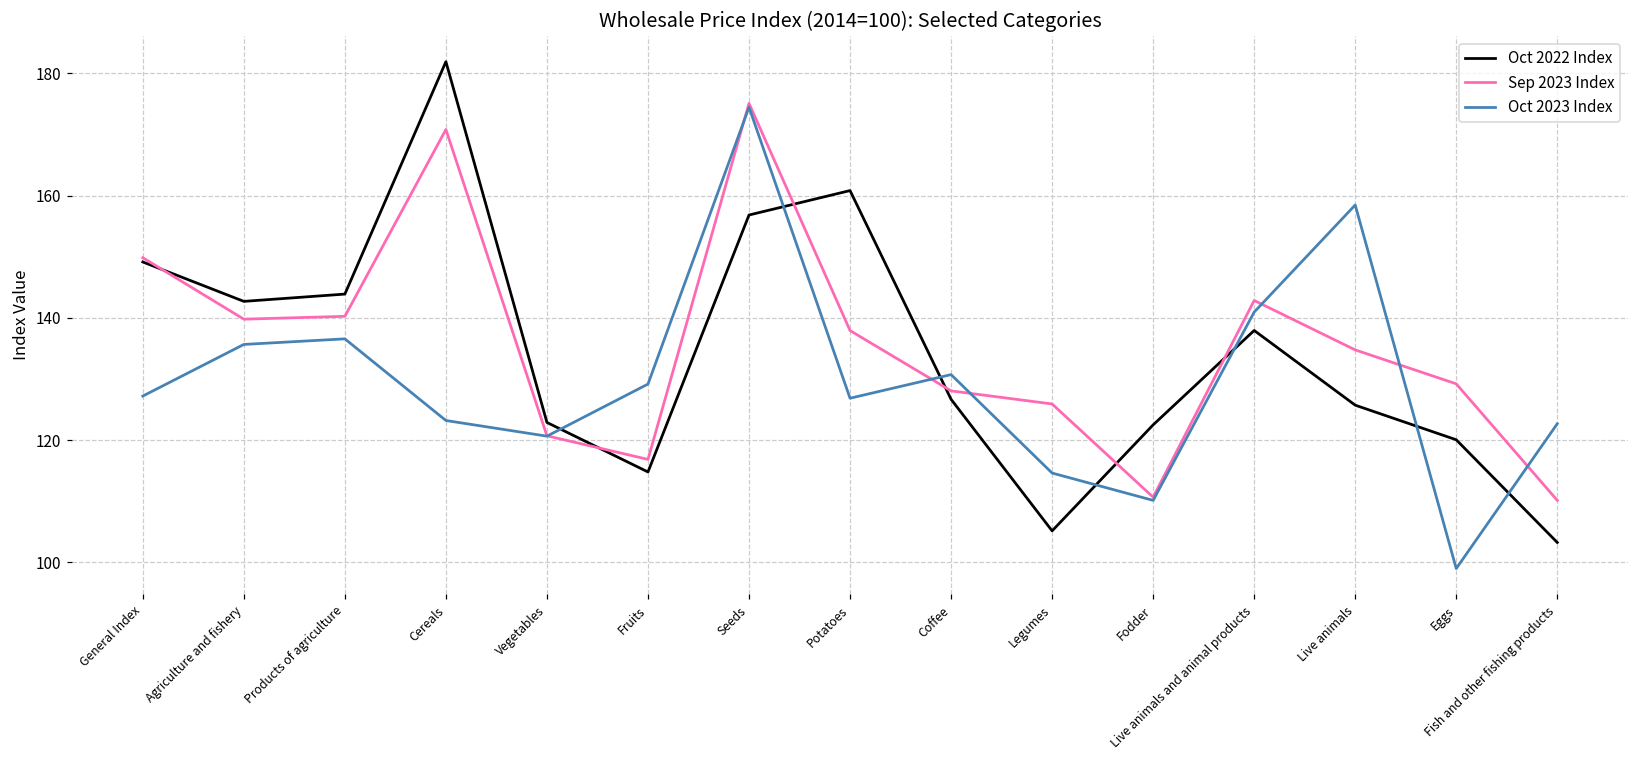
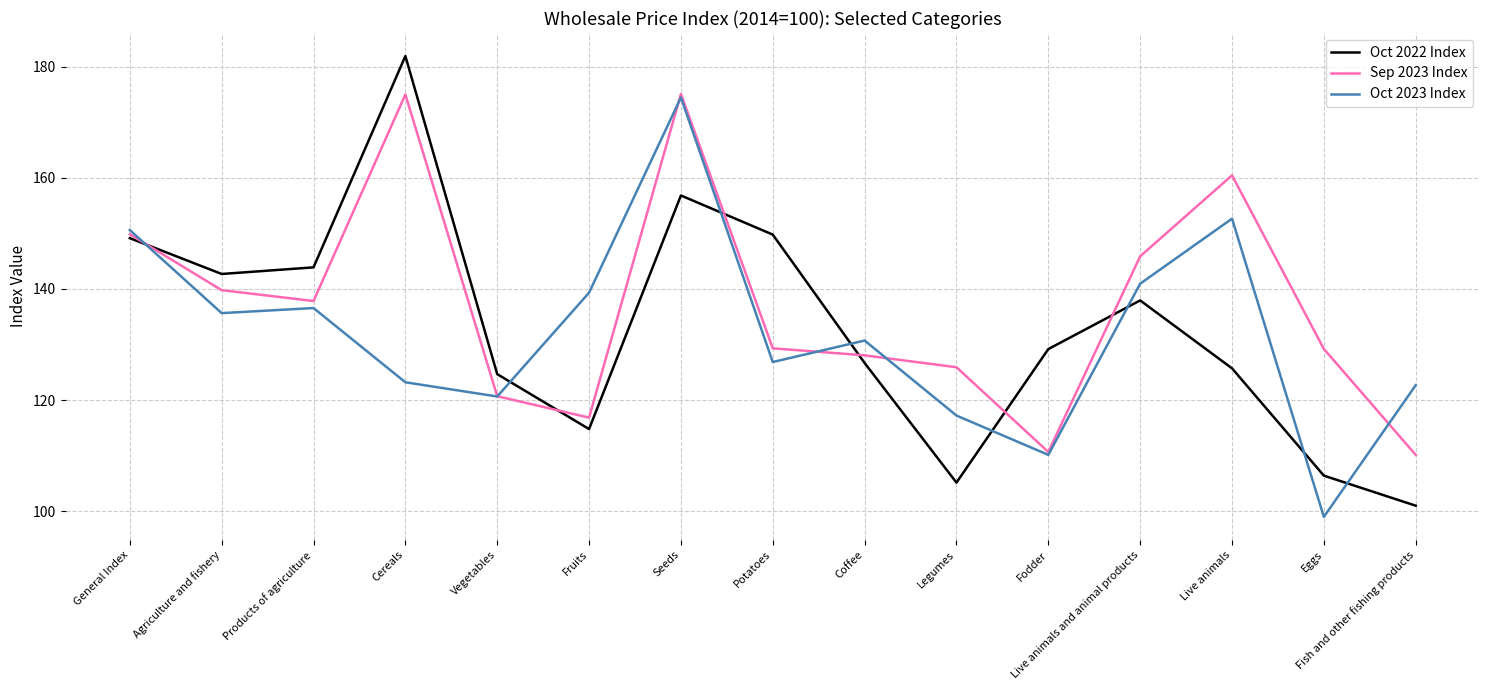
Oct 2023 Index, General Index: 127 -> 151
Sep 2023 Index, Products of agriculture: 140 -> 138
Sep 2023 Index, Cereals: 171 -> 175
Oct 2022 Index, Vegetables: 123 -> 125
Oct 2023 Index, Fruits: 129 -> 139
Oct 2022 Index, Potatoes: 161 -> 150
Sep 2023 Index, Potatoes: 138 -> 129
Oct 2023 Index, Legumes: 115 -> 117
Oct 2022 Index, Fodder: 123 -> 129
Sep 2023 Index, Live animals and animal products: 143 -> 146
Sep 2023 Index, Live animals: 135 -> 160
Oct 2023 Index, Live animals: 158 -> 153
Oct 2022 Index, Eggs: 120 -> 106
Oct 2022 Index, Fish and other fishing products: 103 -> 101
